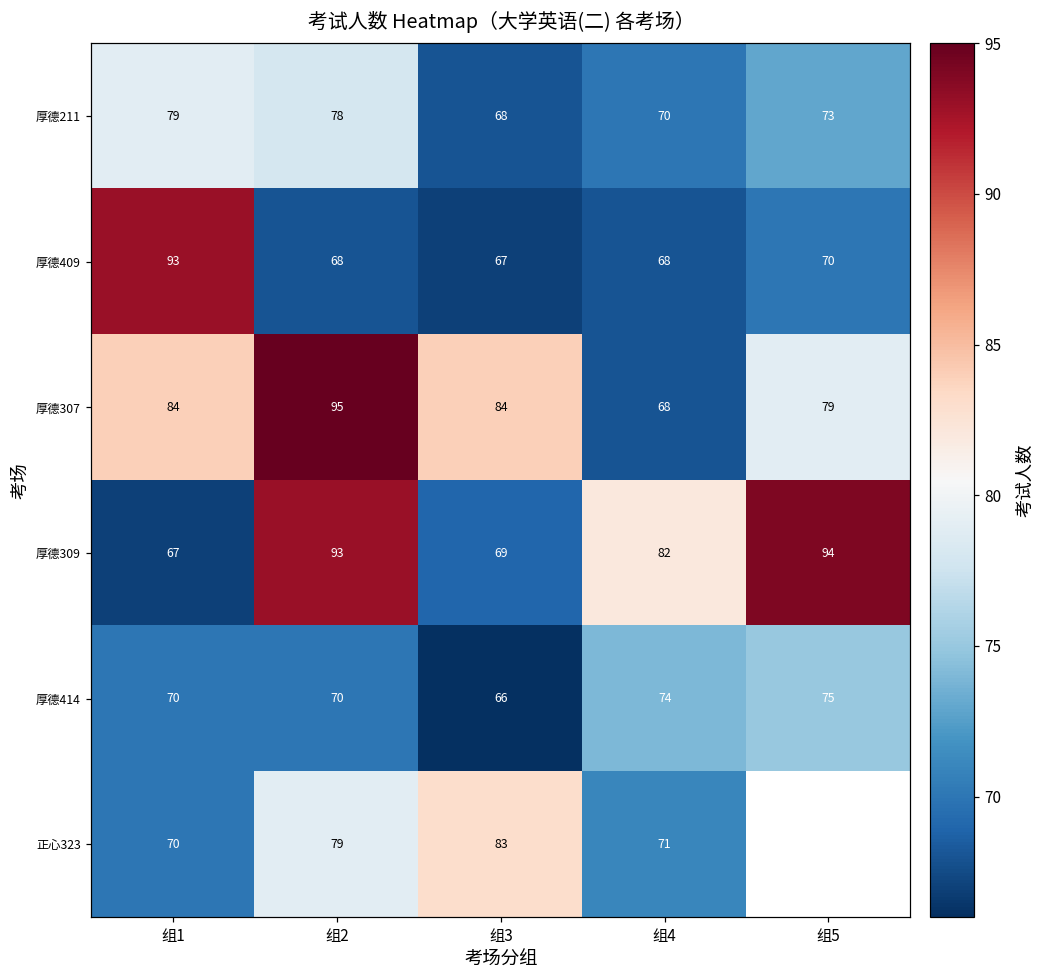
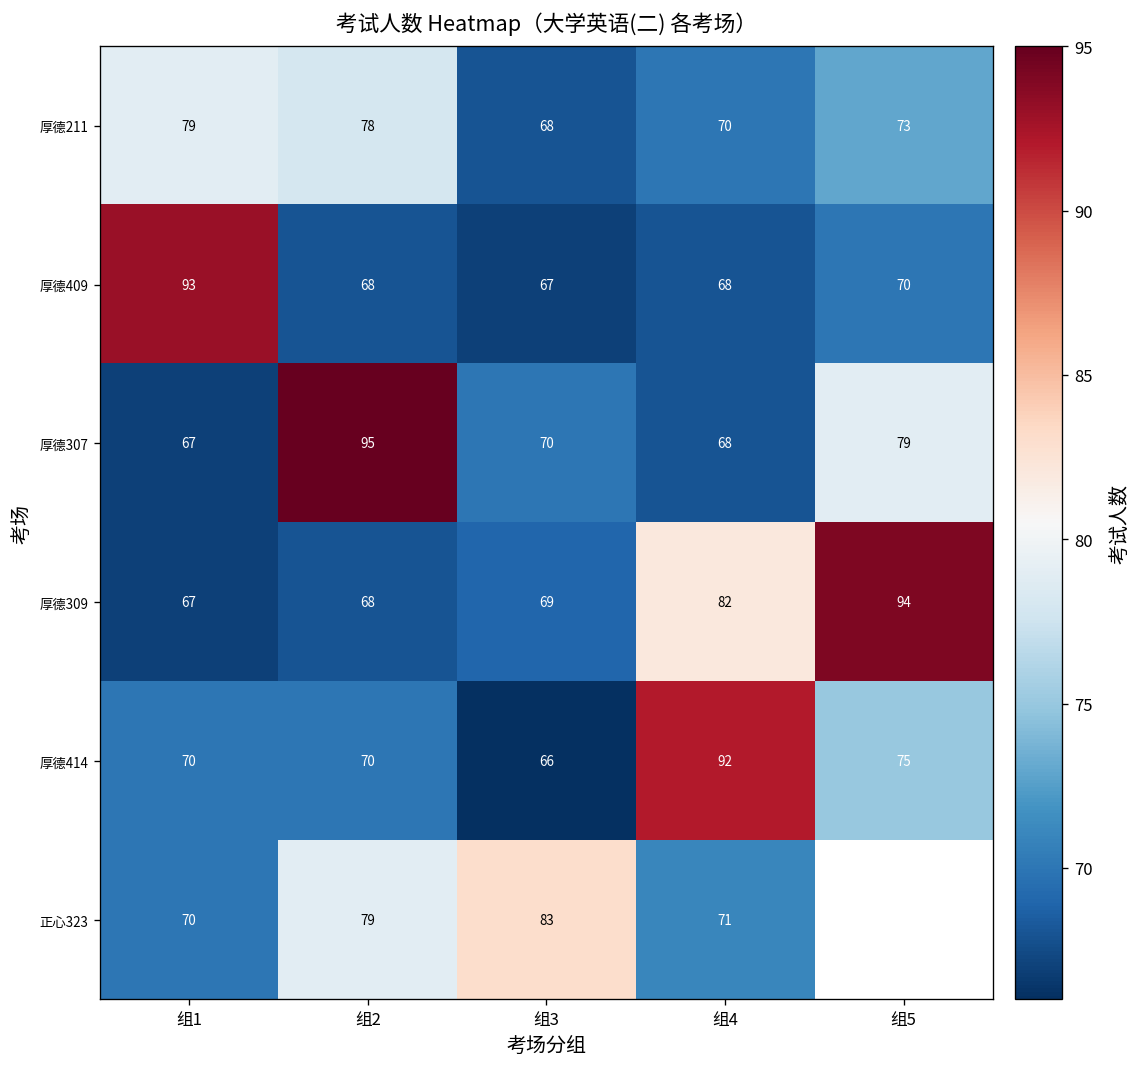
厚德307, 组1: 84 -> 67
厚德307, 组3: 84 -> 70
厚德309, 组2: 93 -> 68
厚德414, 组4: 74 -> 92
